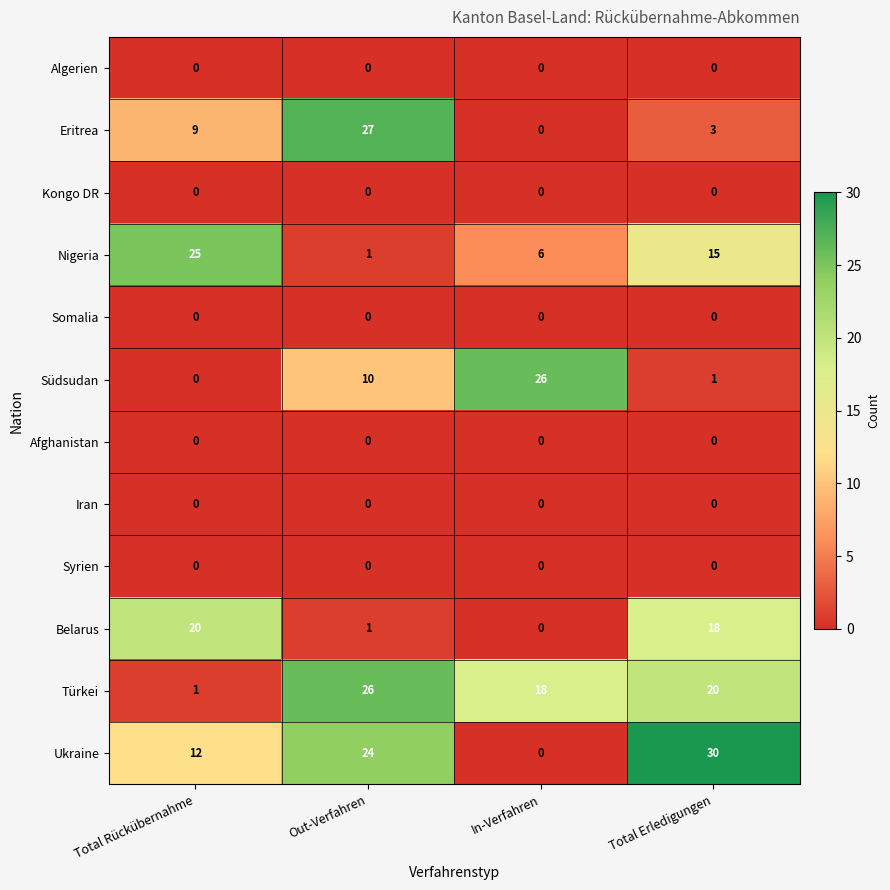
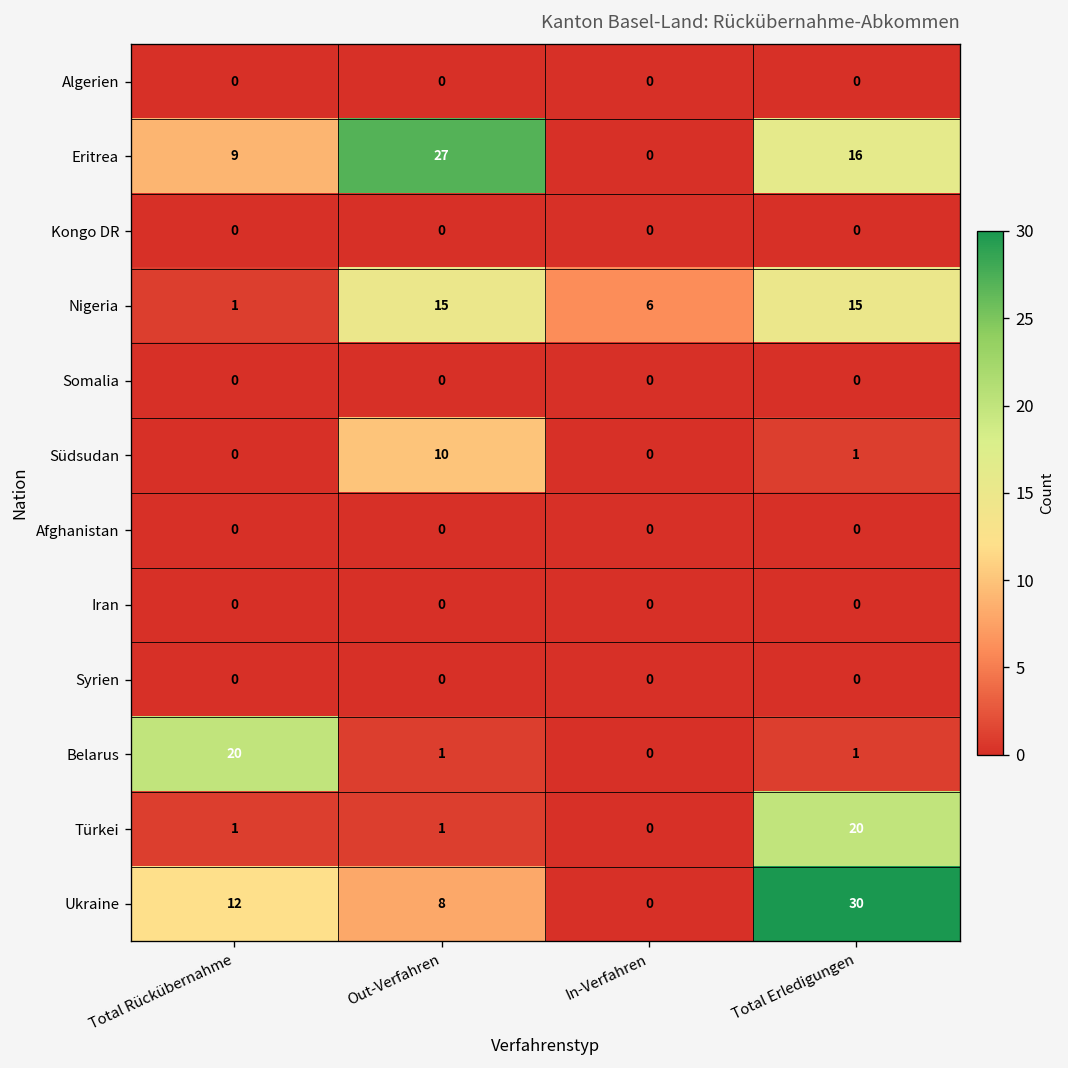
Eritrea, Total Erledigungen: 3 -> 16
Nigeria, Total Rückübernahme: 25 -> 1
Nigeria, Out-Verfahren: 1 -> 15
Südsudan, In-Verfahren: 26 -> 0
Belarus, Total Erledigungen: 18 -> 1
Türkei, Out-Verfahren: 26 -> 1
Türkei, In-Verfahren: 18 -> 0
Ukraine, Out-Verfahren: 24 -> 8
